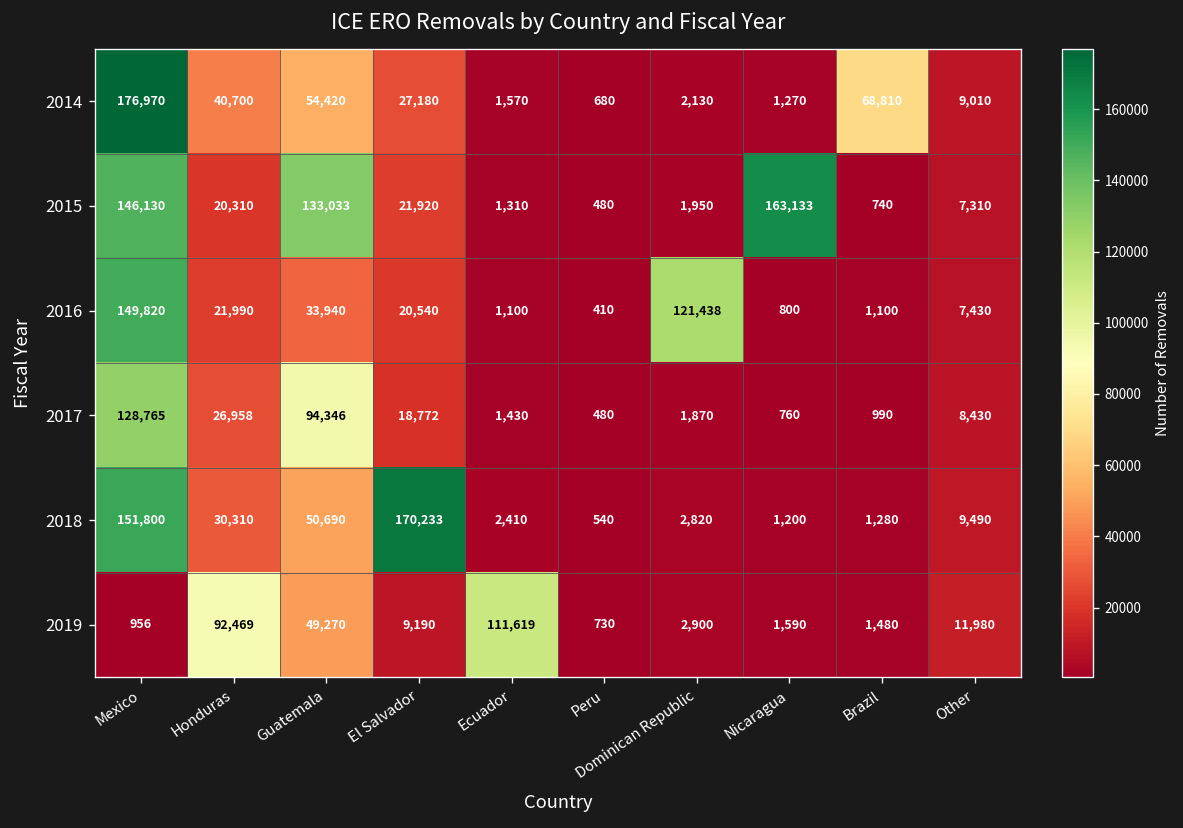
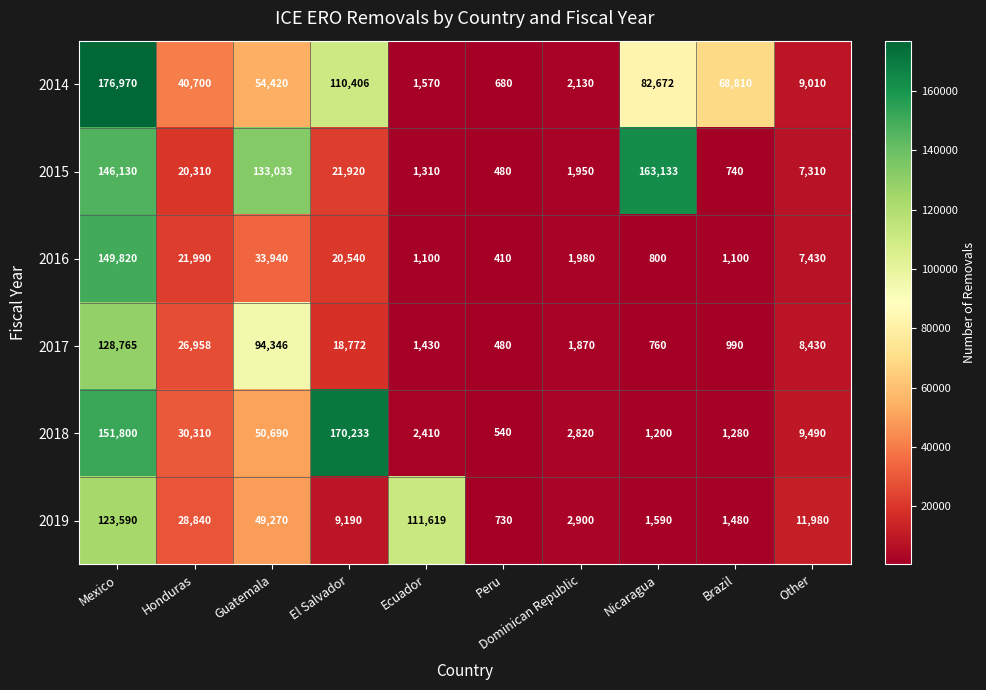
2014, El Salvador: 27,180 -> 110,406
2014, Nicaragua: 1,270 -> 82,672
2016, Dominican Republic: 121,438 -> 1,980
2019, Mexico: 956 -> 123,590
2019, Honduras: 92,469 -> 28,840
